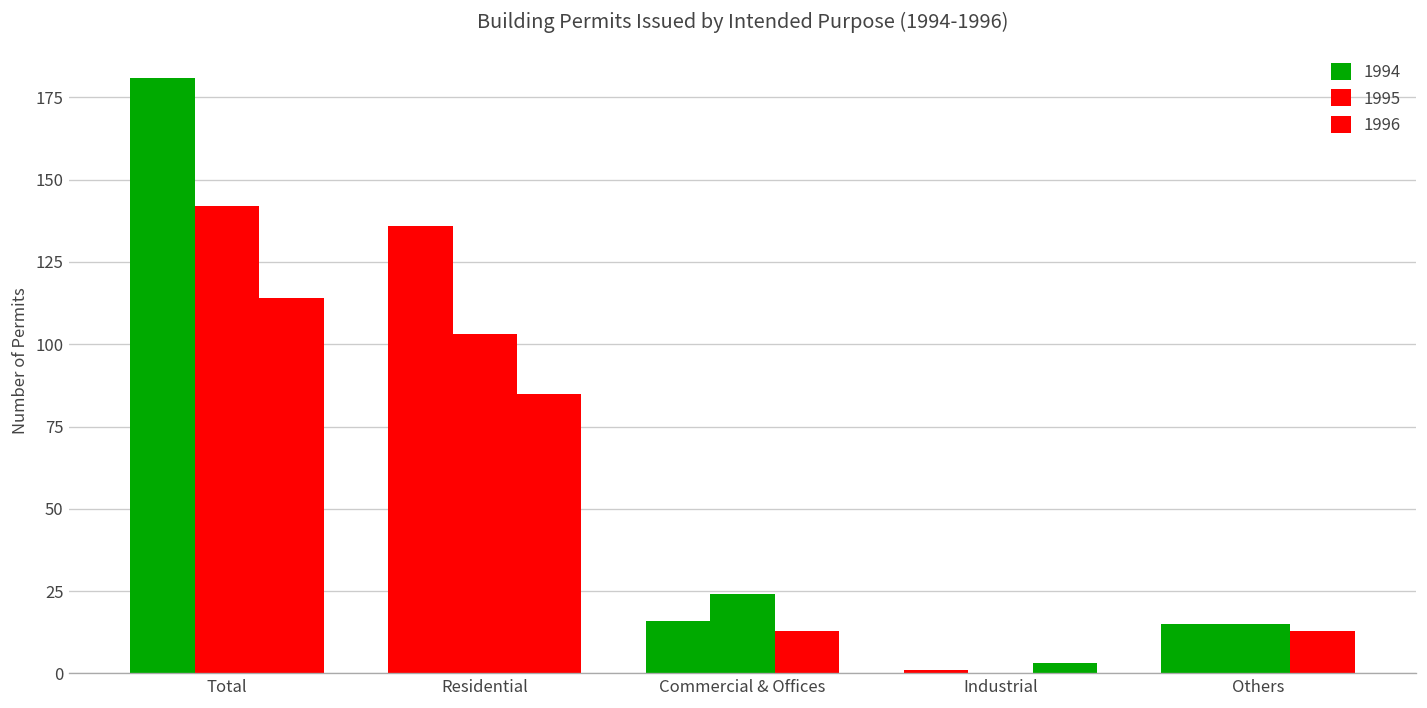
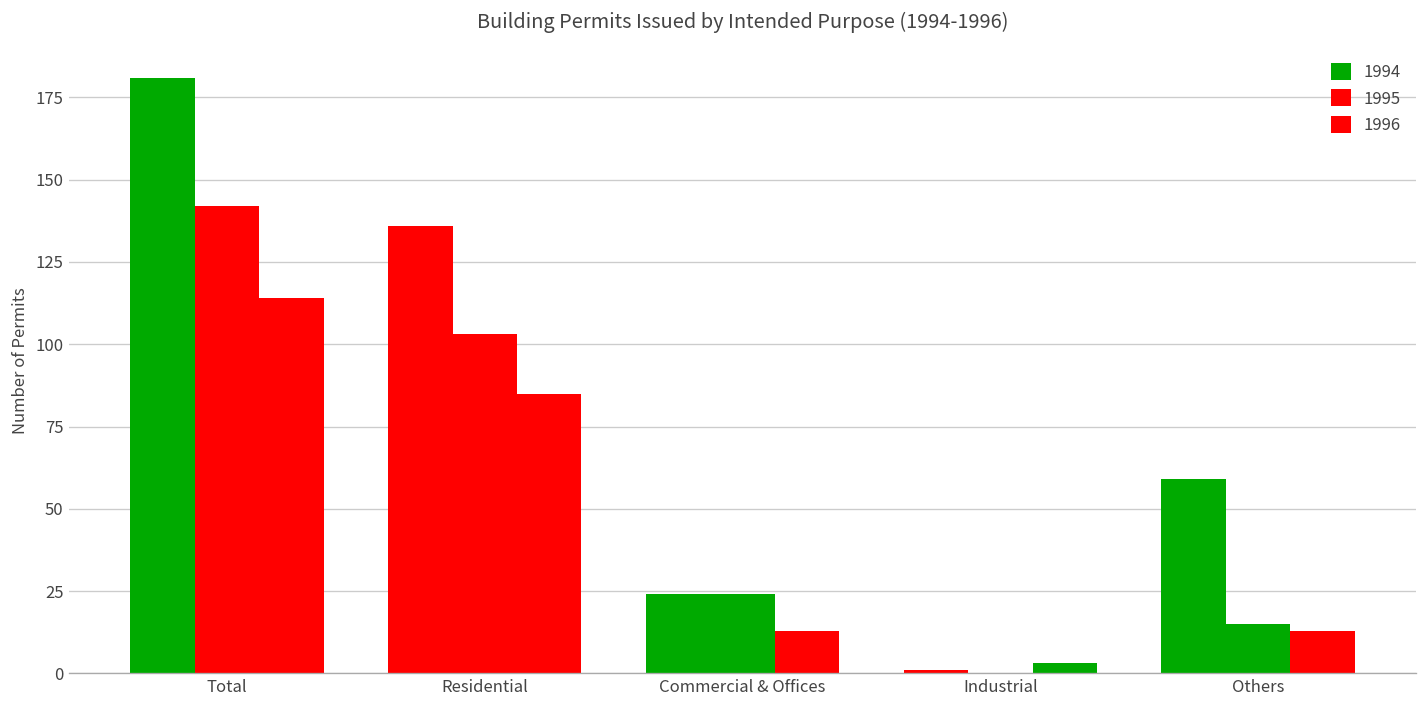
1994, Commercial & Offices: 16 -> 24
1994, Others: 15 -> 59
